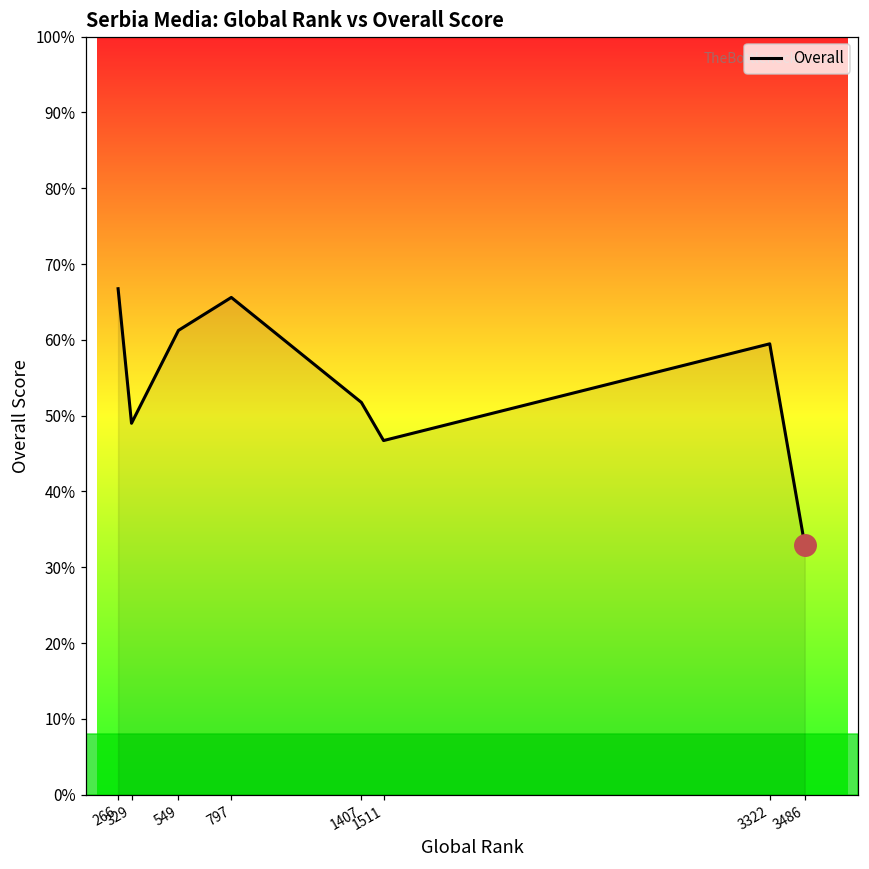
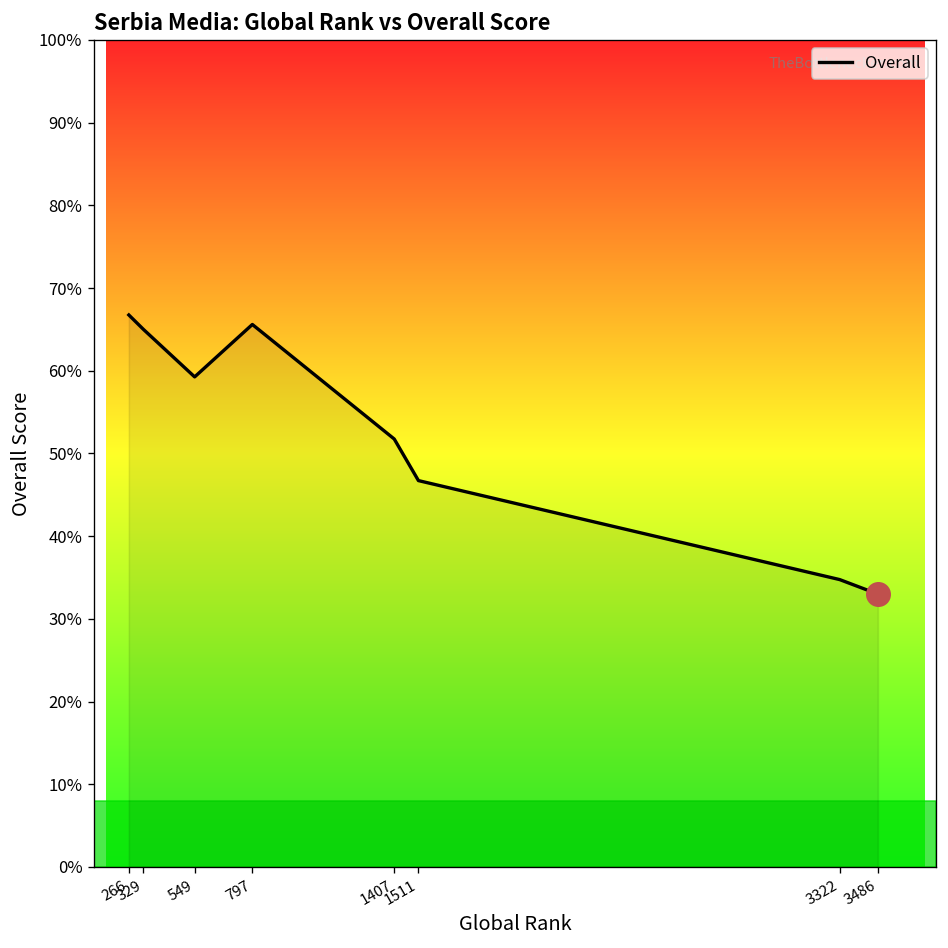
Overall, 329: 49% -> 65%
Overall, 549: 61% -> 59%
Overall, 3322: 59% -> 35%
